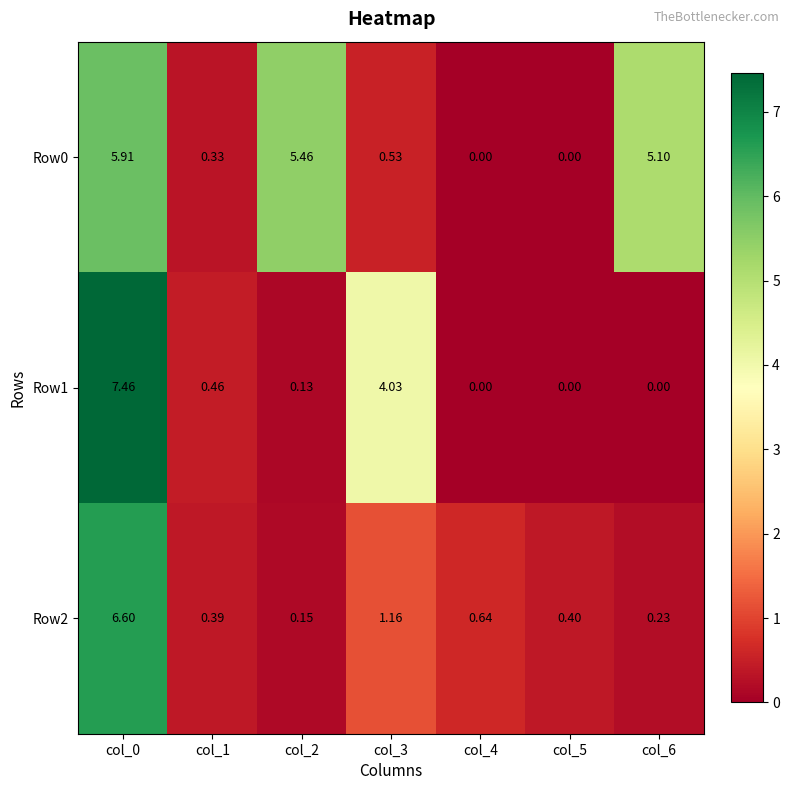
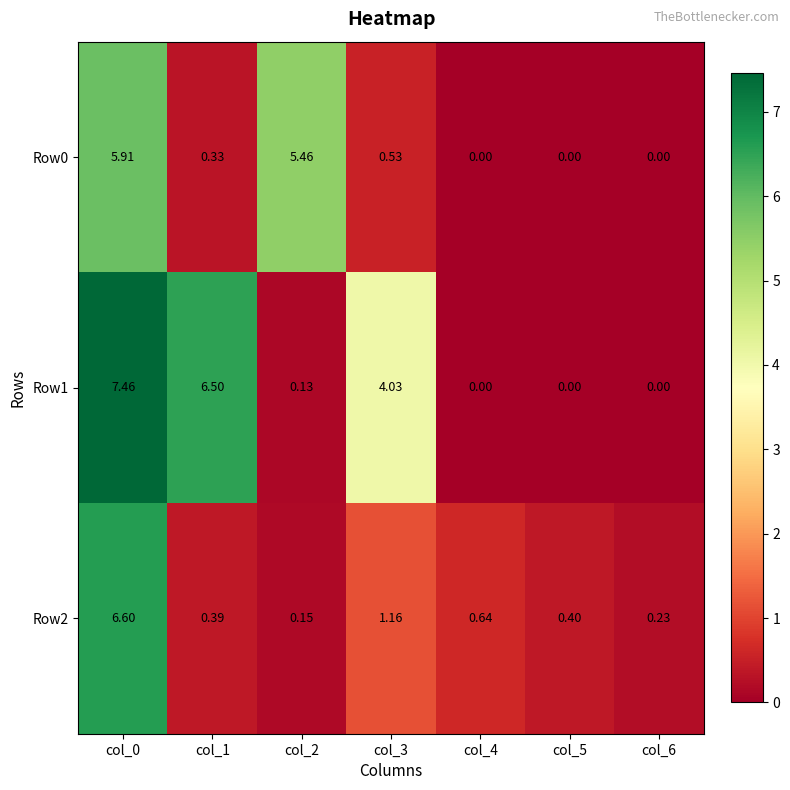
Row0, col_6: 5.10 -> 0.00
Row1, col_1: 0.46 -> 6.50
